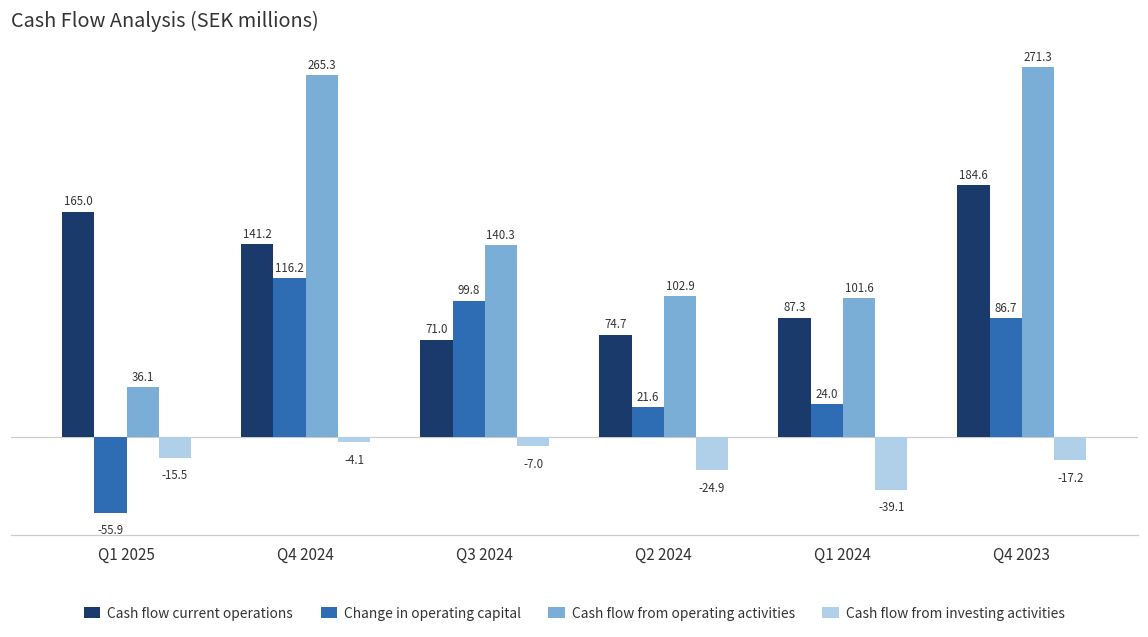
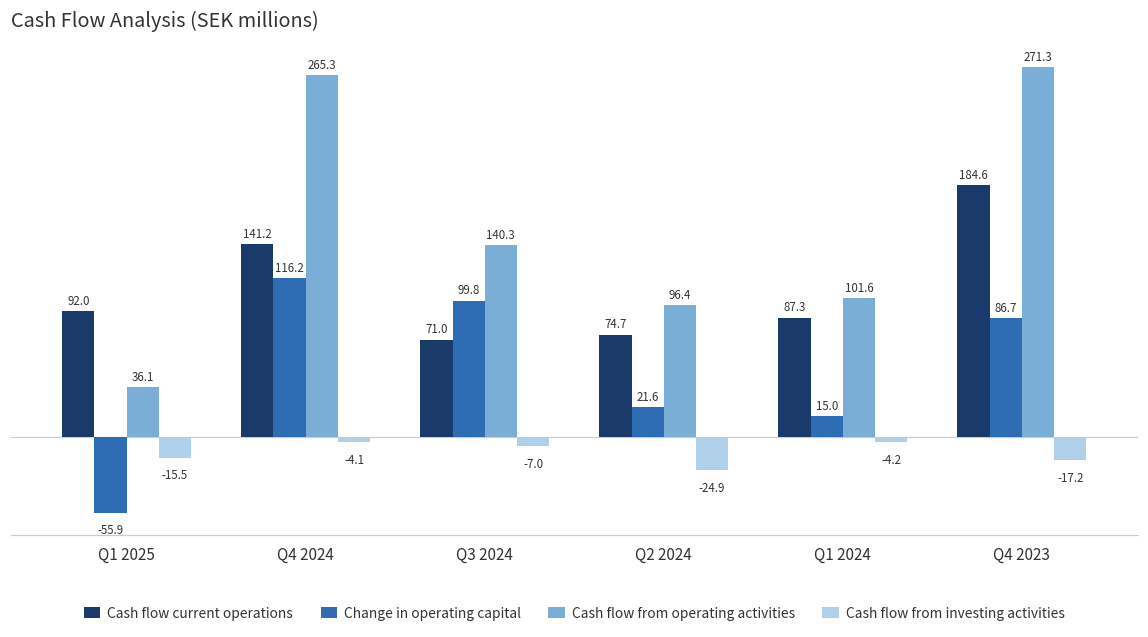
Cash flow current operations, Q1 2025: 165.0 -> 92.0
Cash flow from operating activities, Q2 2024: 102.9 -> 96.4
Change in operating capital, Q1 2024: 24.0 -> 15.0
Cash flow from investing activities, Q1 2024: -39.1 -> -4.2
